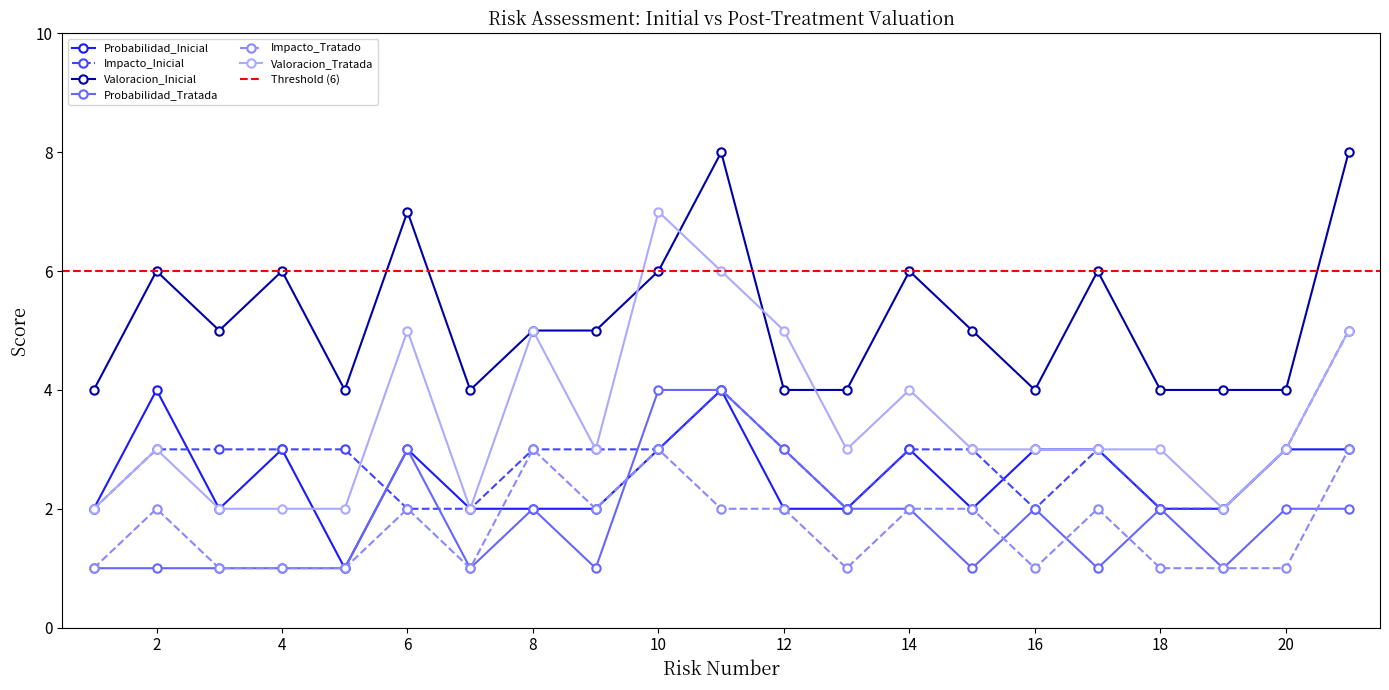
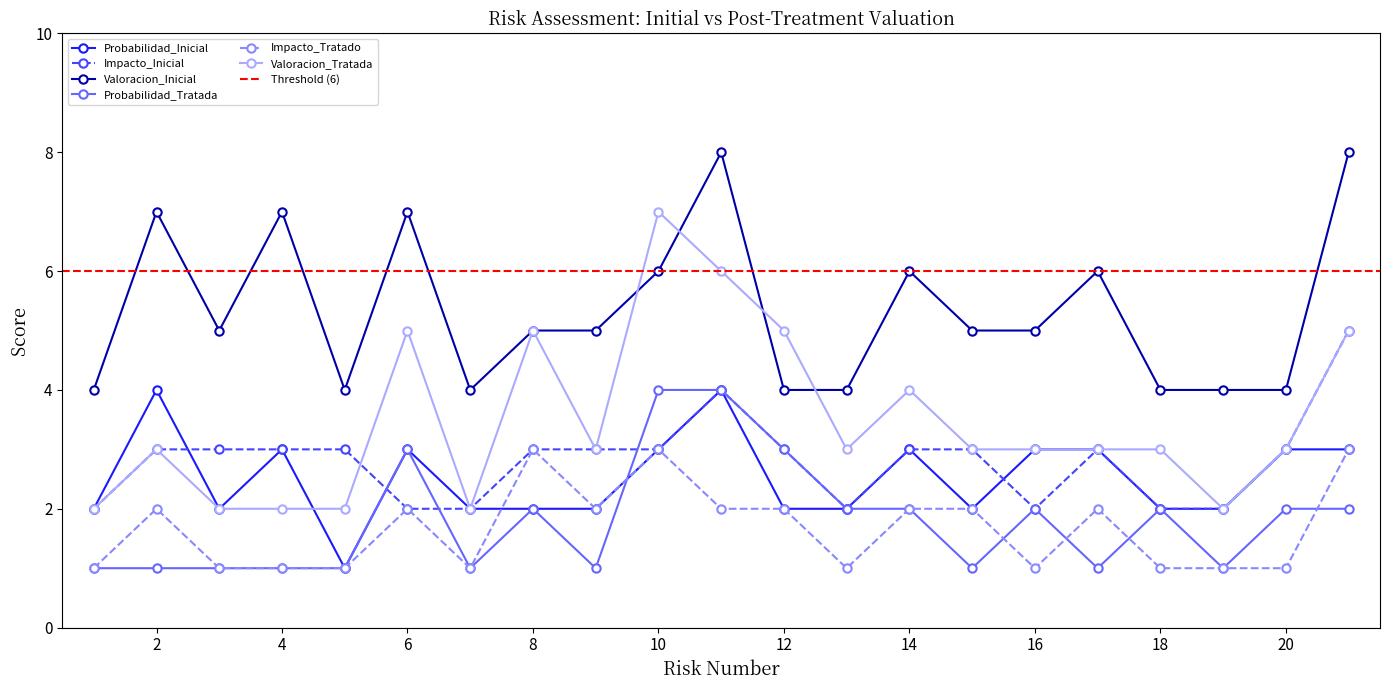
Valoracion_Inicial, 2: 6 -> 7
Valoracion_Inicial, 4: 6 -> 7
Valoracion_Inicial, 16: 4 -> 5
